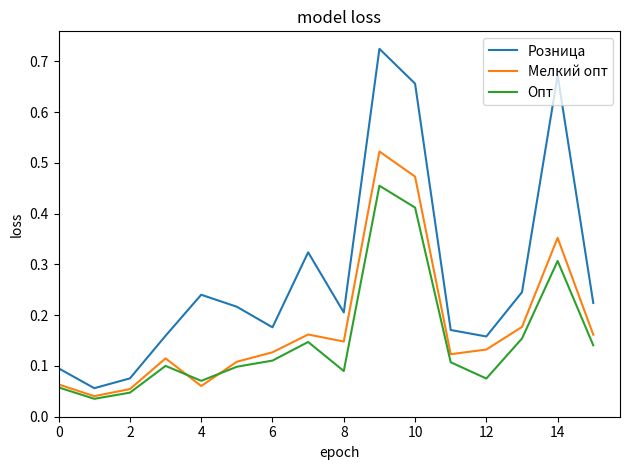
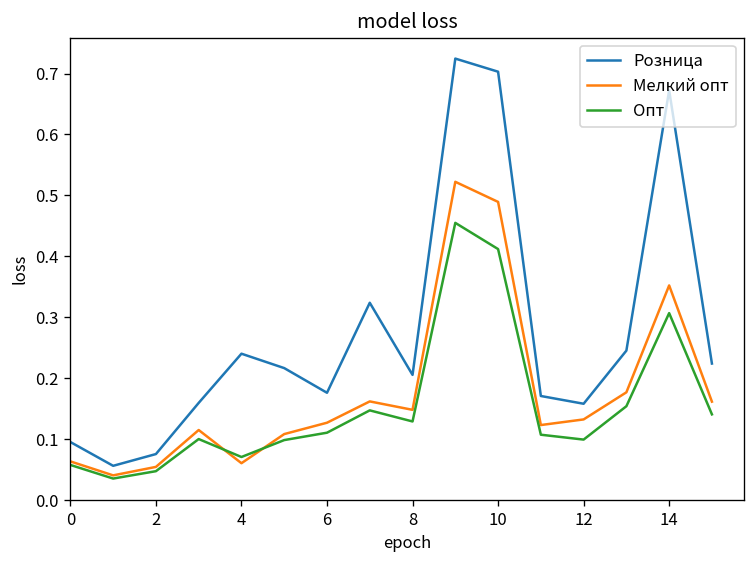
Опт, 8: 0.09 -> 0.13
Розница, 10: 0.66 -> 0.70
Мелкий опт, 10: 0.47 -> 0.49
Опт, 12: 0.08 -> 0.10
